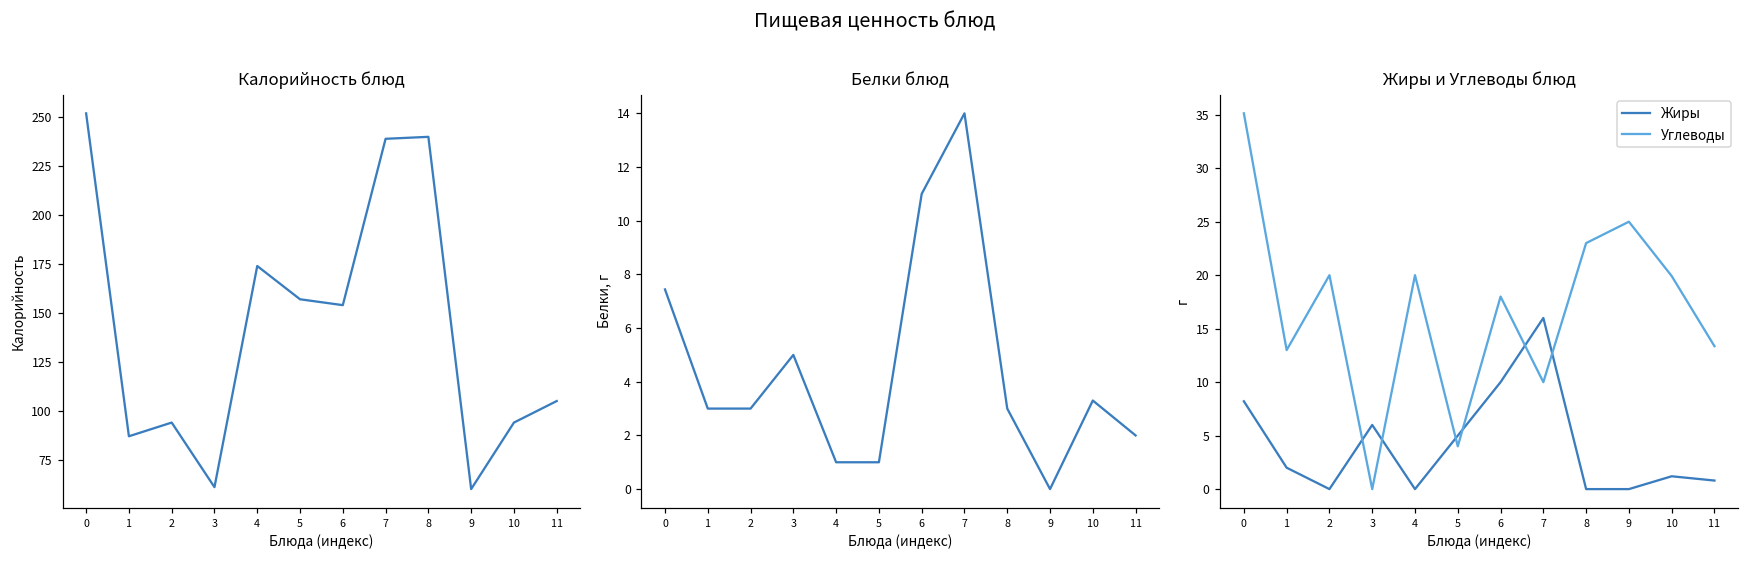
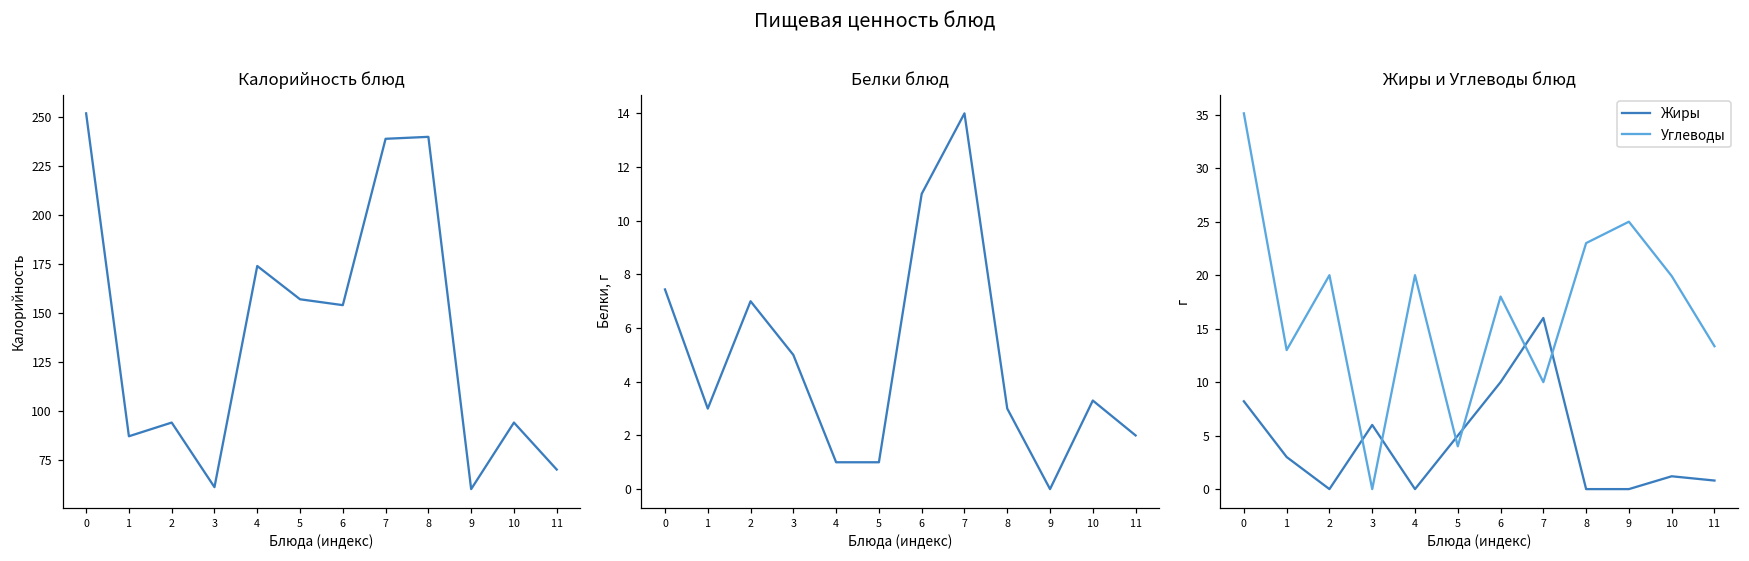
Калорийность блюд, 11: 105 -> 70
Белки блюд, 2: 3 -> 7
Жиры и Углеводы блюд, Жиры, 1: 2 -> 3
